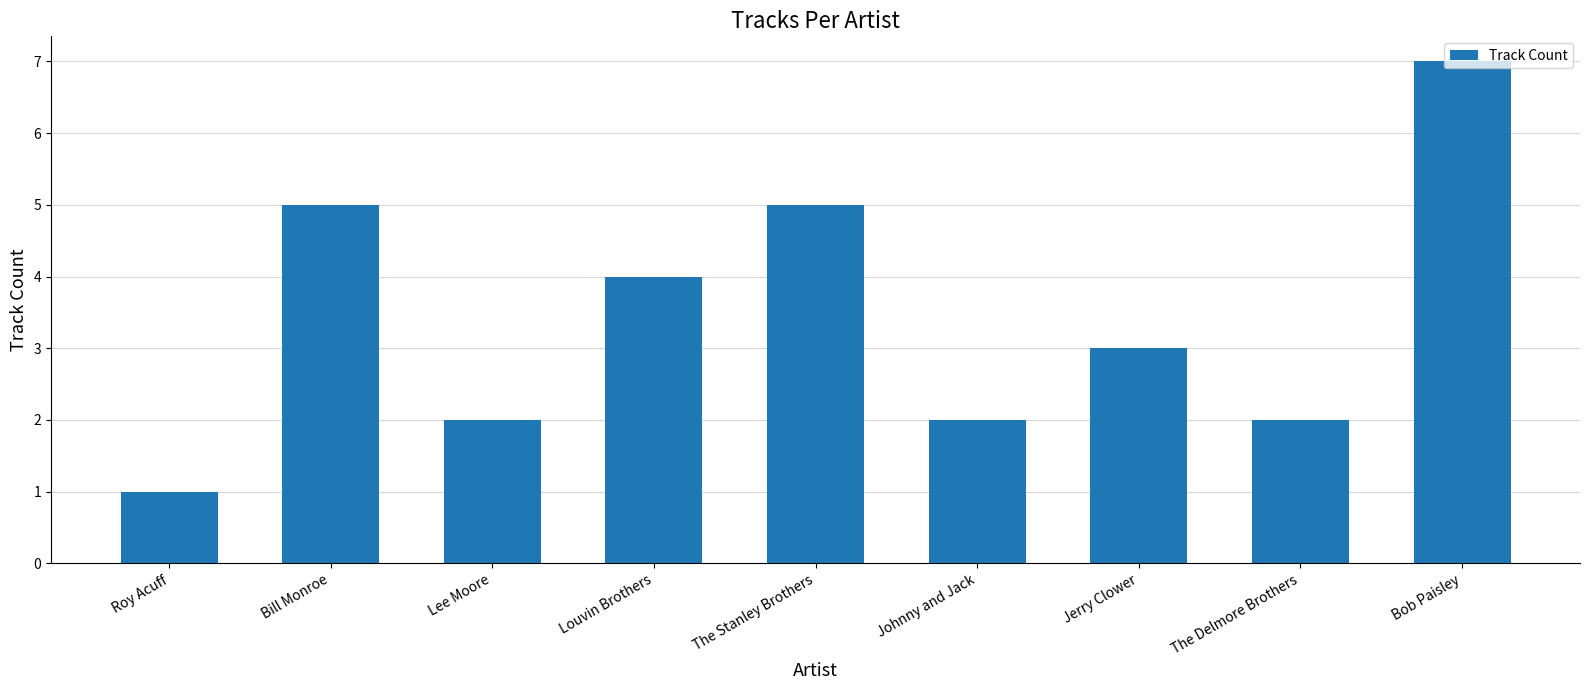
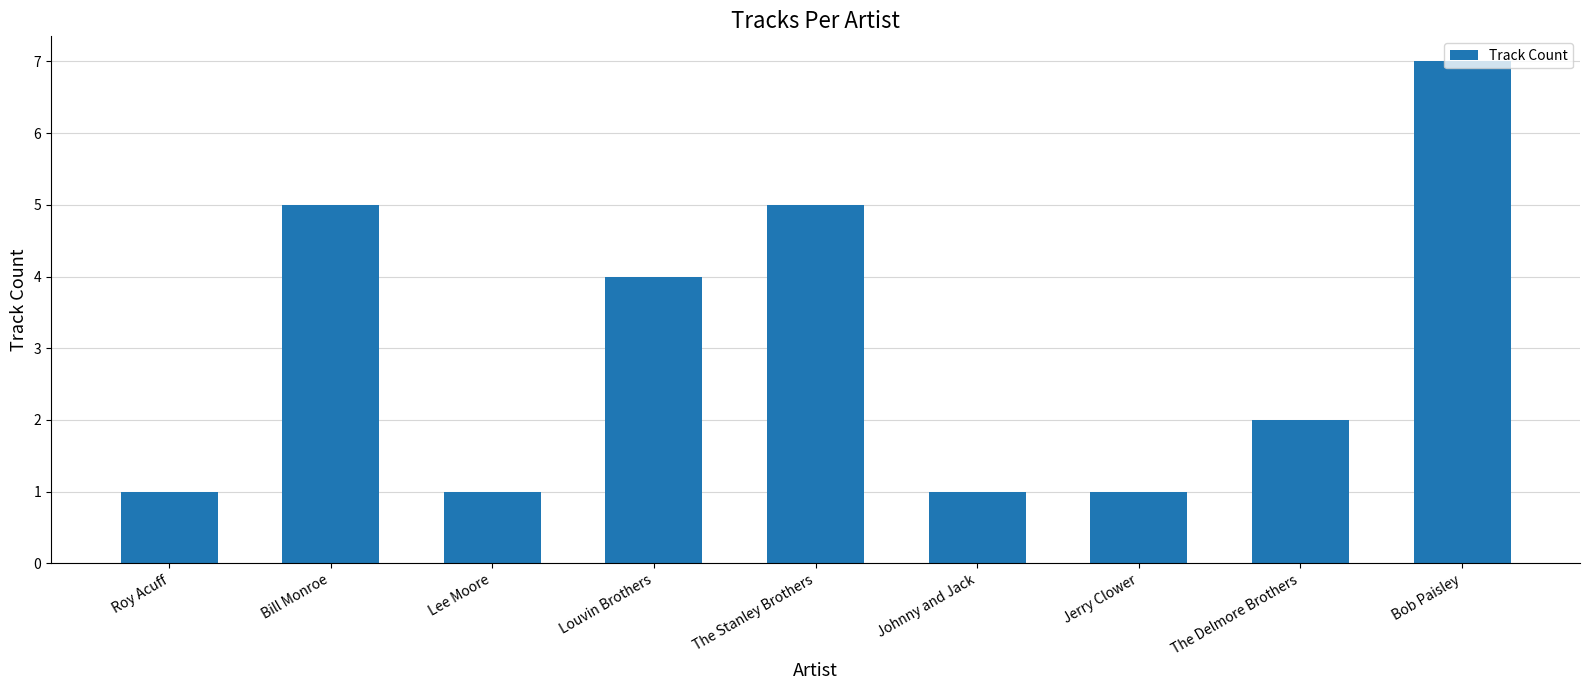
Lee Moore: 2 -> 1
Johnny and Jack: 2 -> 1
Jerry Clower: 3 -> 1
